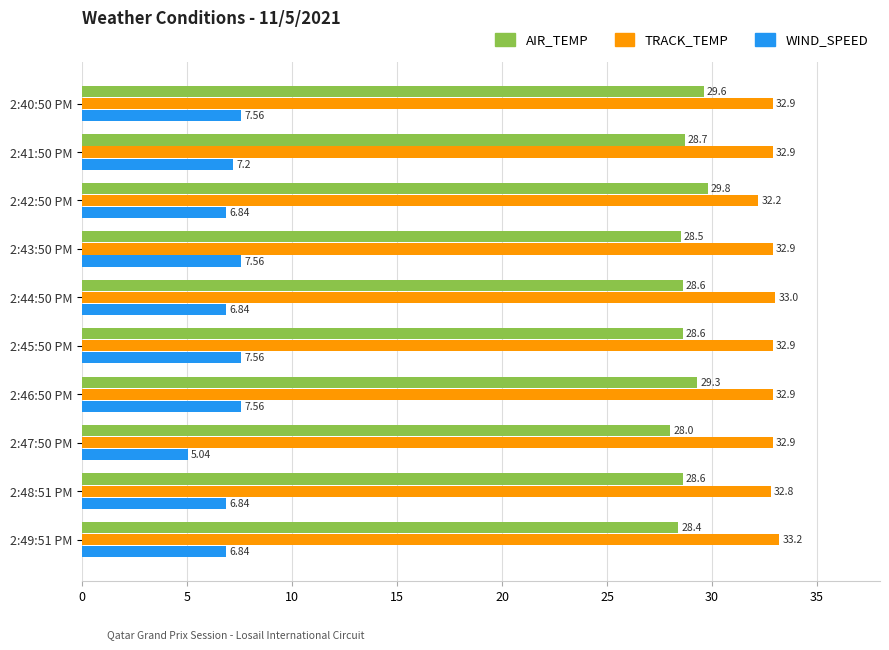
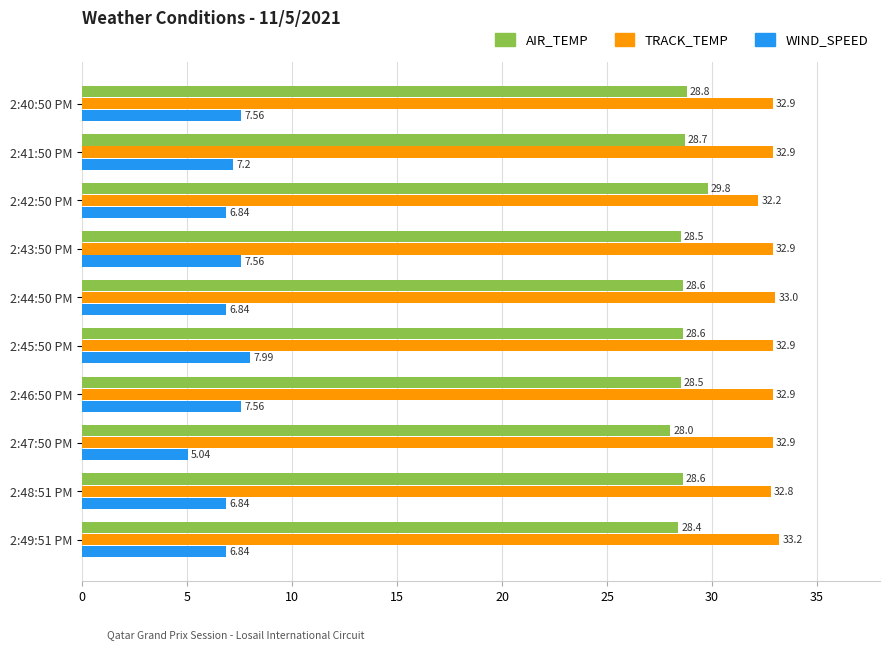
AIR_TEMP, 2:40:50 PM: 29.6 -> 28.8
WIND_SPEED, 2:45:50 PM: 7.56 -> 7.99
AIR_TEMP, 2:46:50 PM: 29.3 -> 28.5
